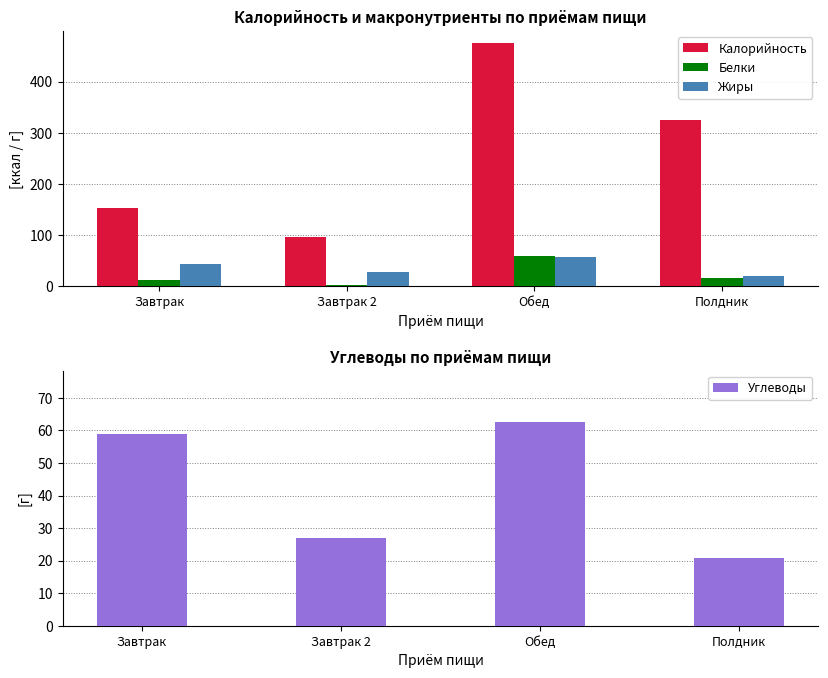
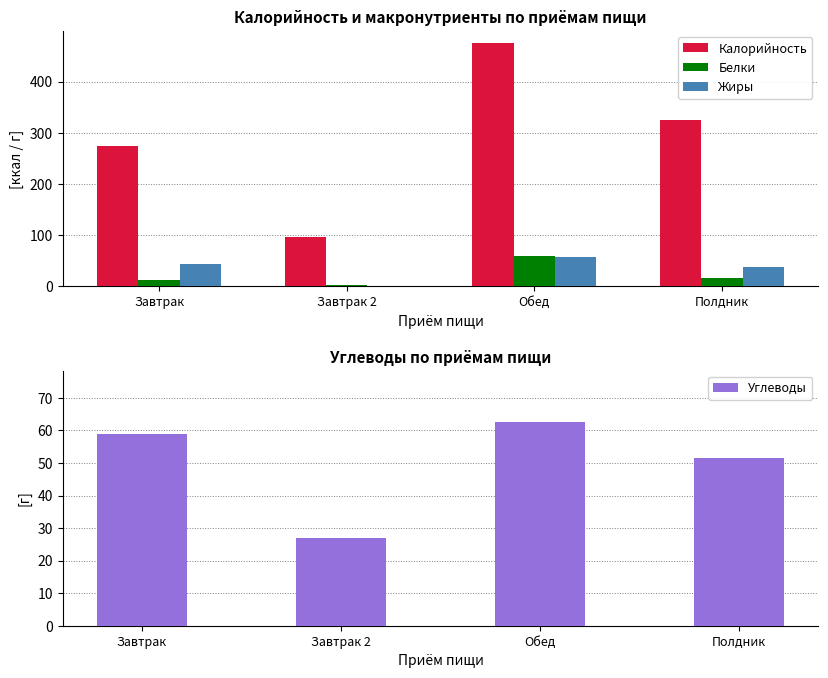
Калорийность и макронутриенты по приёмам пищи, Калорийность, Завтрак: 150 -> 270
Калорийность и макронутриенты по приёмам пищи, Жиры, Завтрак 2: 30 -> 0
Калорийность и макронутриенты по приёмам пищи, Жиры, Полдник: 20 -> 40
Углеводы по приёмам пищи, Полдник: 21 -> 52
